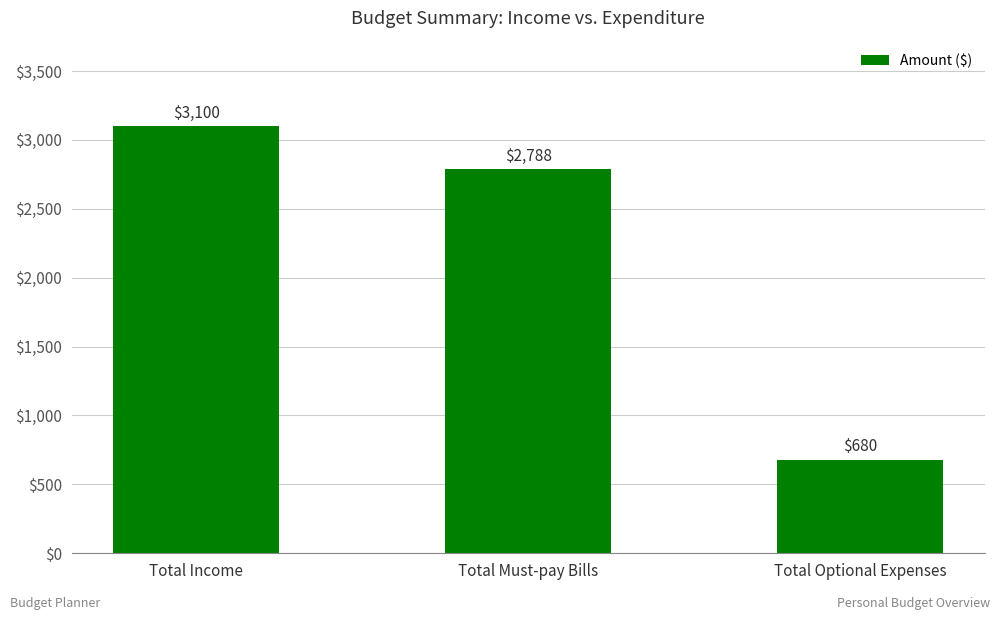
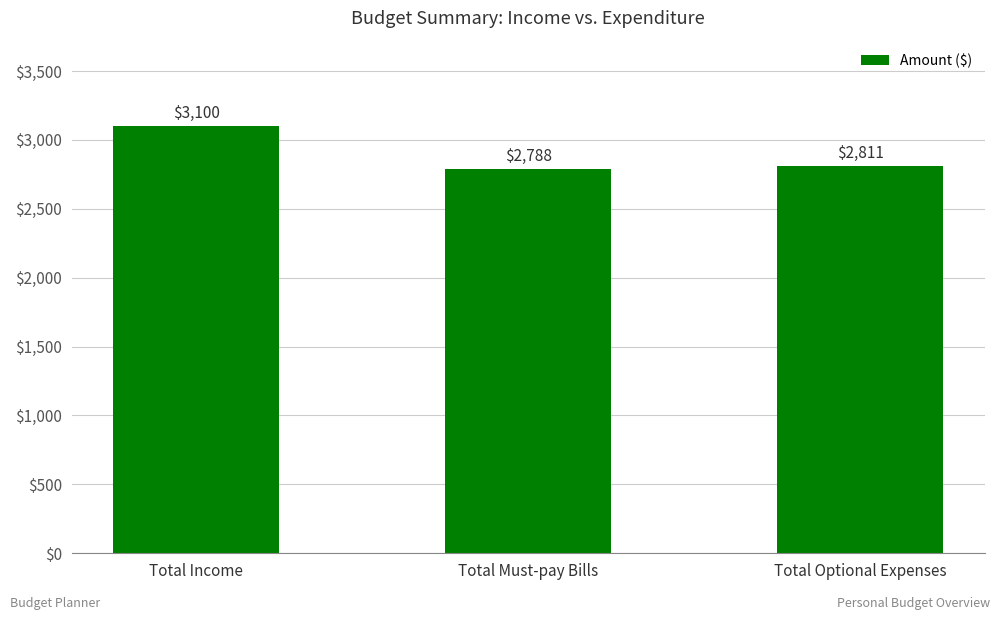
Total Optional Expenses: $680 -> $2,811
